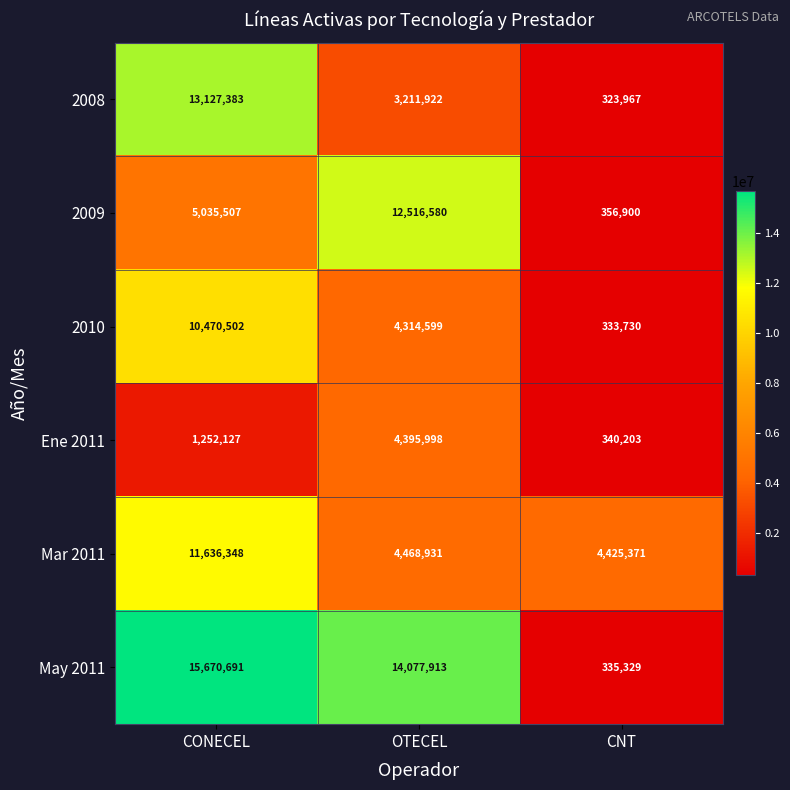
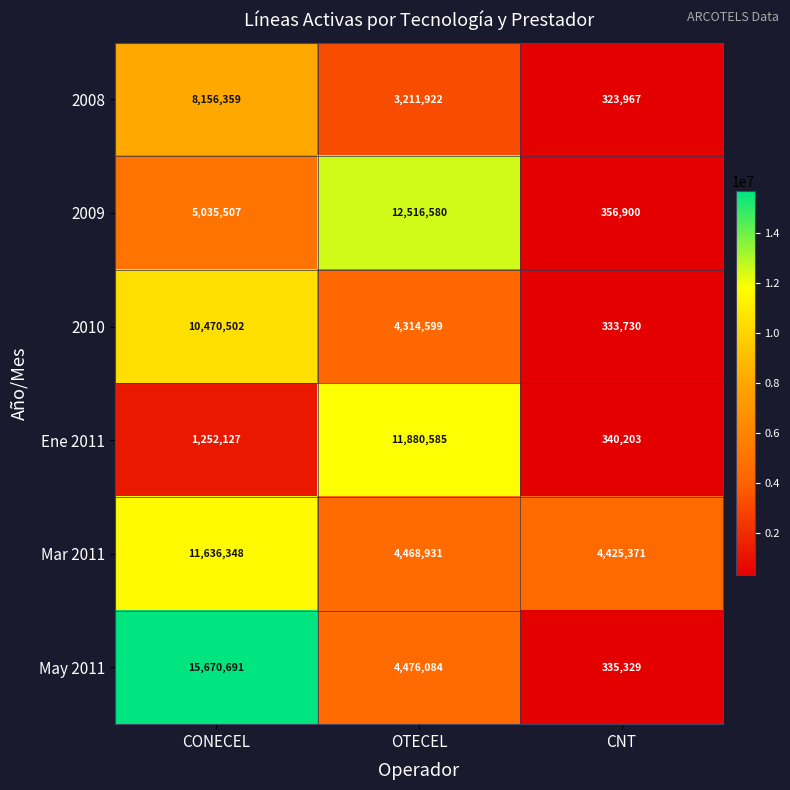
2008, CONECEL: 13,127,383 -> 8,156,359
Ene 2011, OTECEL: 4,395,998 -> 11,880,585
May 2011, OTECEL: 14,077,913 -> 4,476,084
